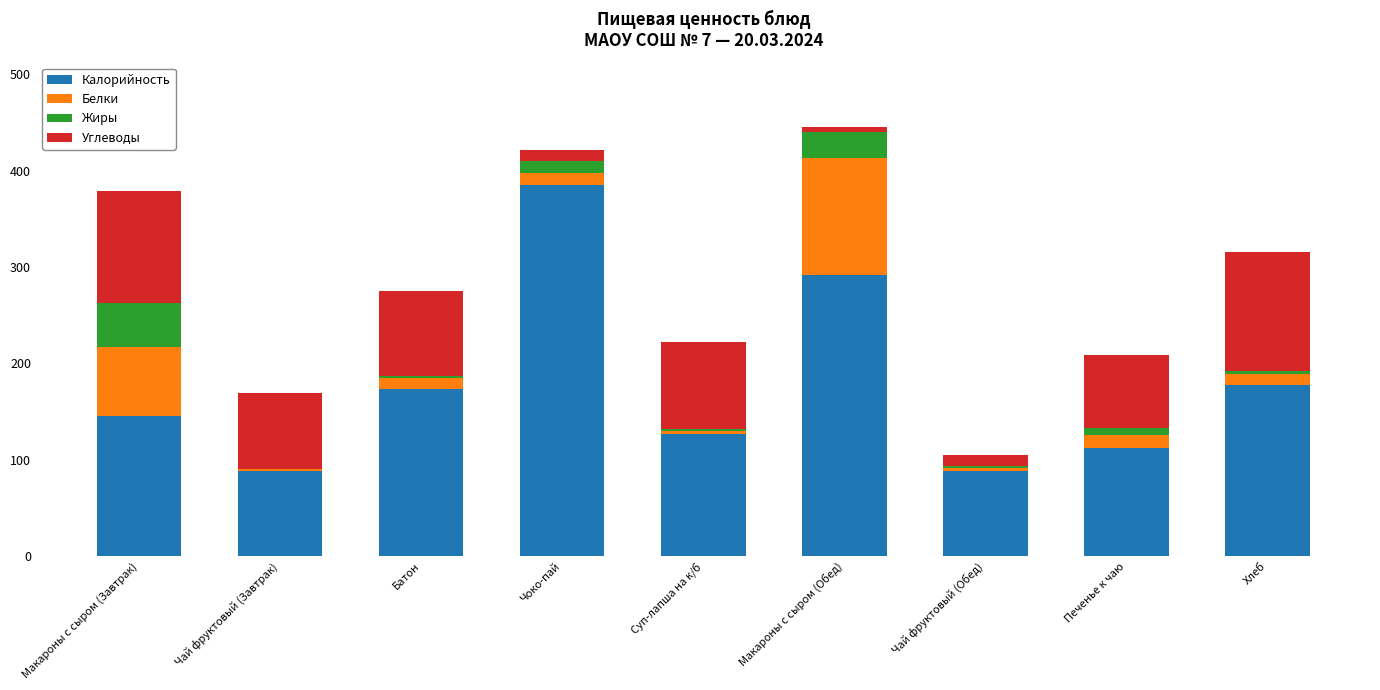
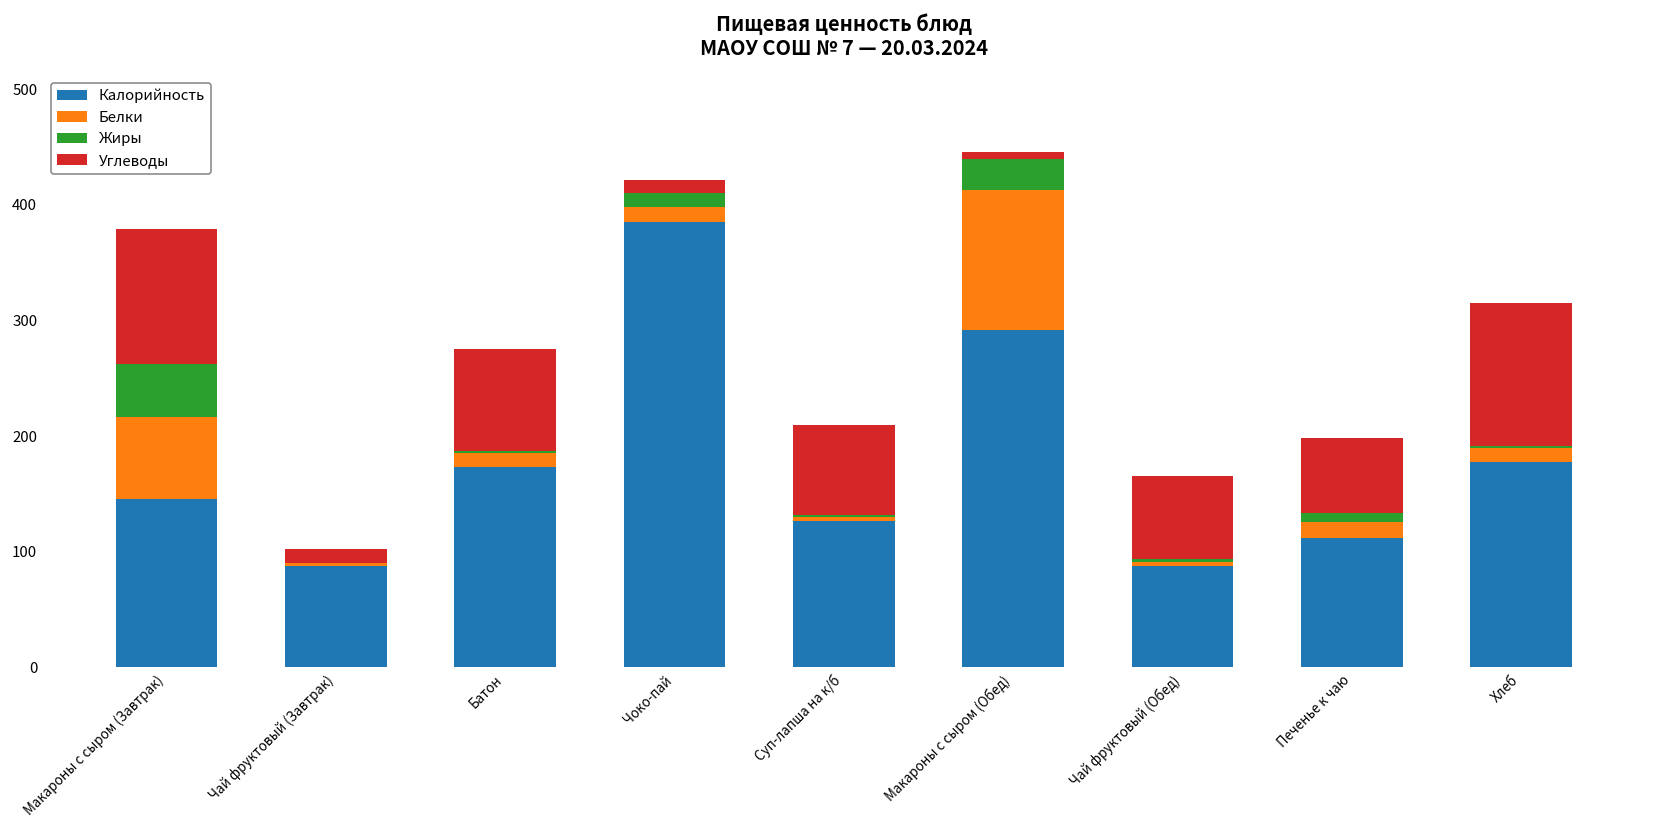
Углеводы, Чай фруктовый (Завтрак): 80 -> 10
Углеводы, Суп-лапша на к/б: 90 -> 80
Углеводы, Чай фруктовый (Обед): 10 -> 70
Углеводы, Печенье к чаю: 80 -> 60
